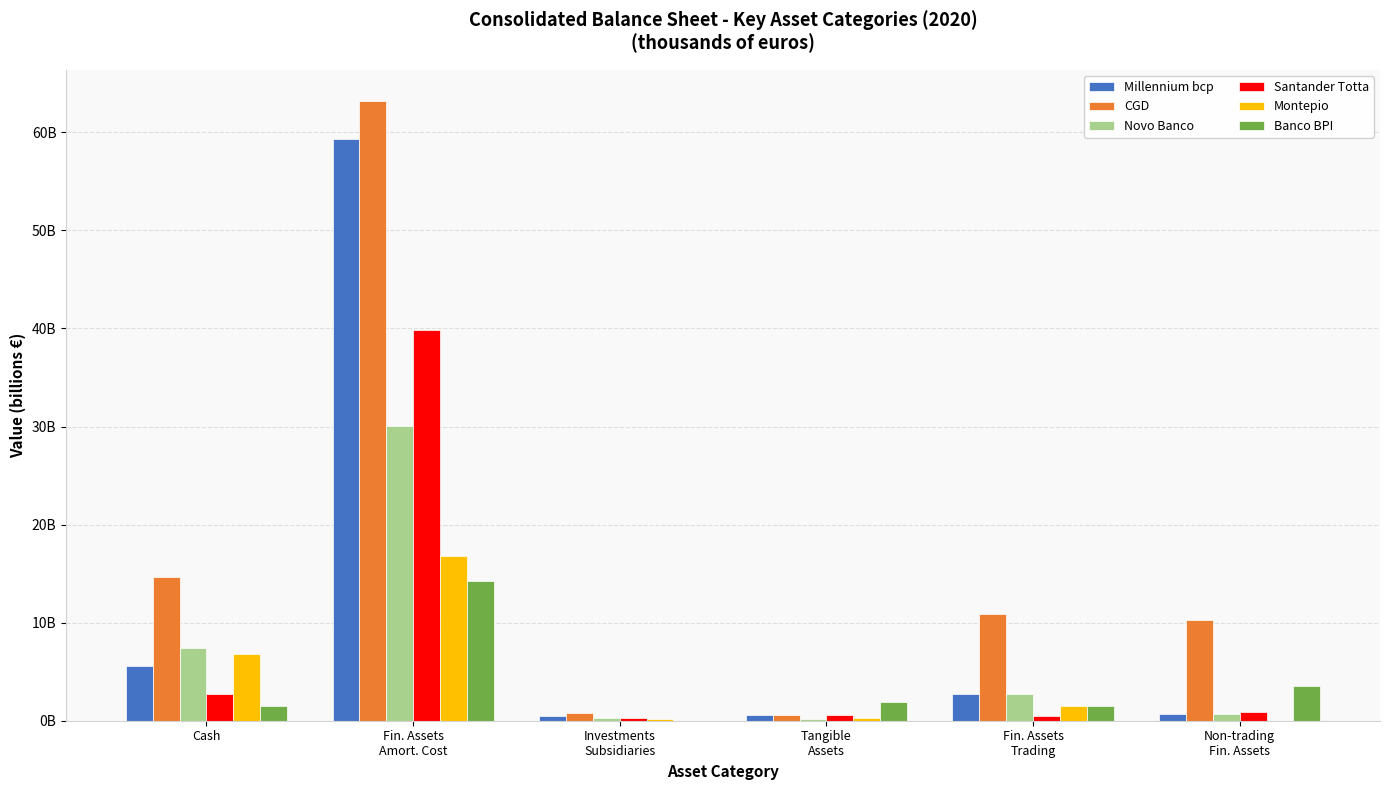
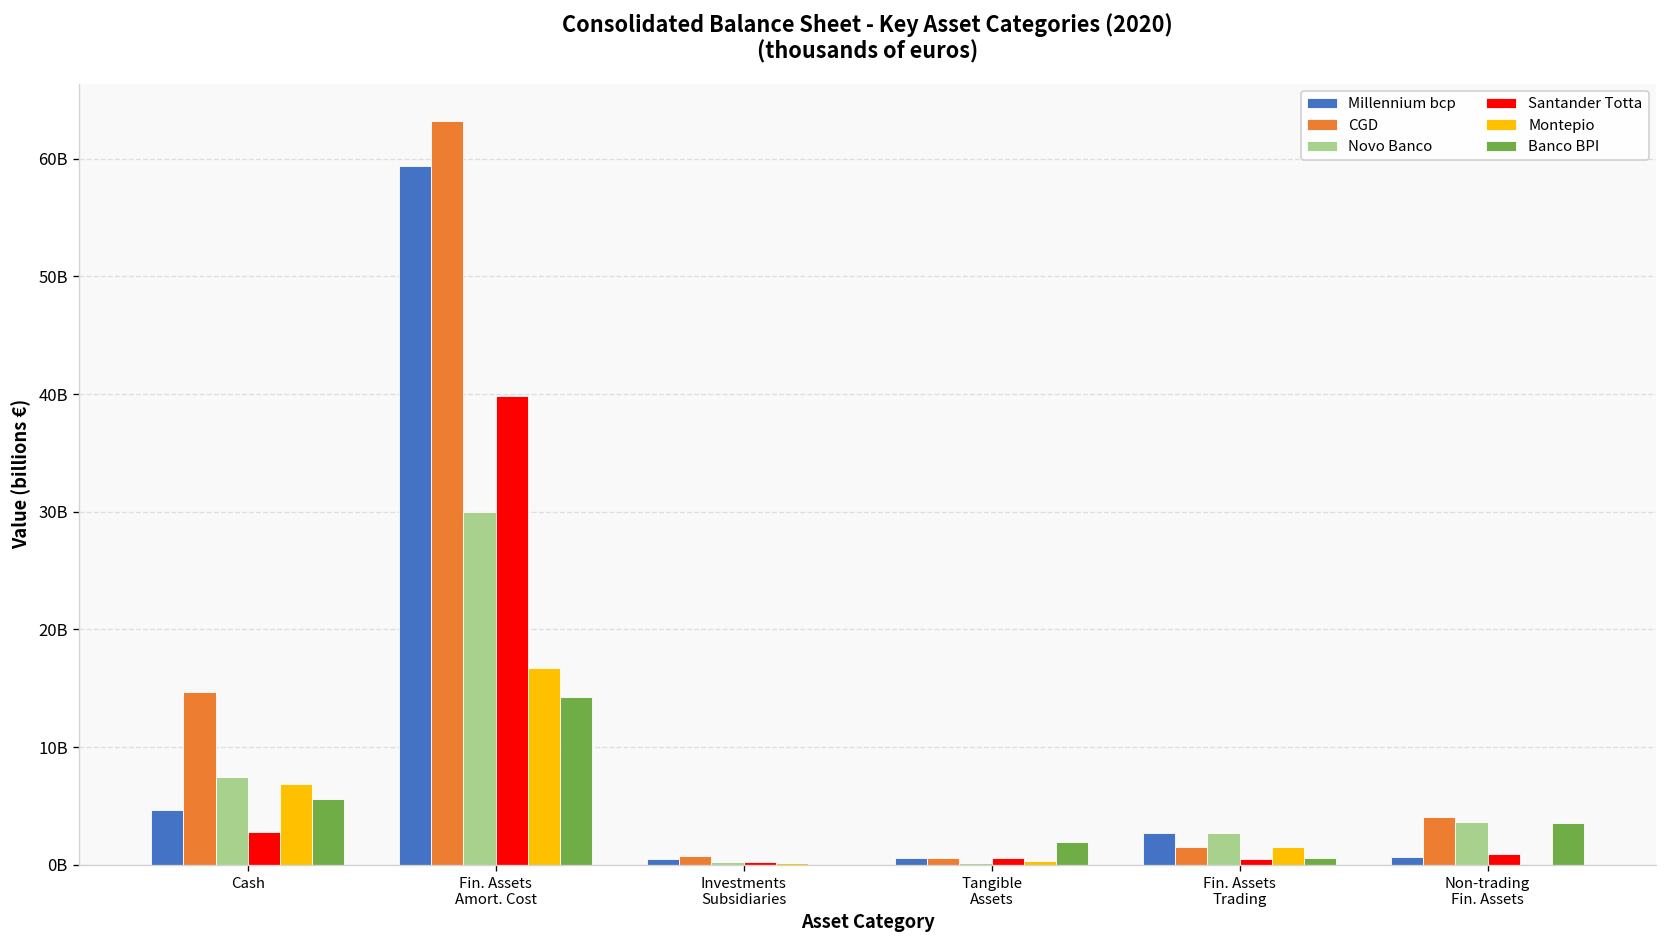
Millennium bcp, Cash: 6000000000 -> 5000000000
Banco BPI, Cash: 1000000000 -> 6000000000
CGD, Fin. Assets Trading: 11000000000 -> 1000000000
Banco BPI, Fin. Assets Trading: 1500000000 -> 600000000
CGD, Non-trading Fin. Assets: 10000000000 -> 4000000000
Novo Banco, Non-trading Fin. Assets: 1000000000 -> 4000000000
